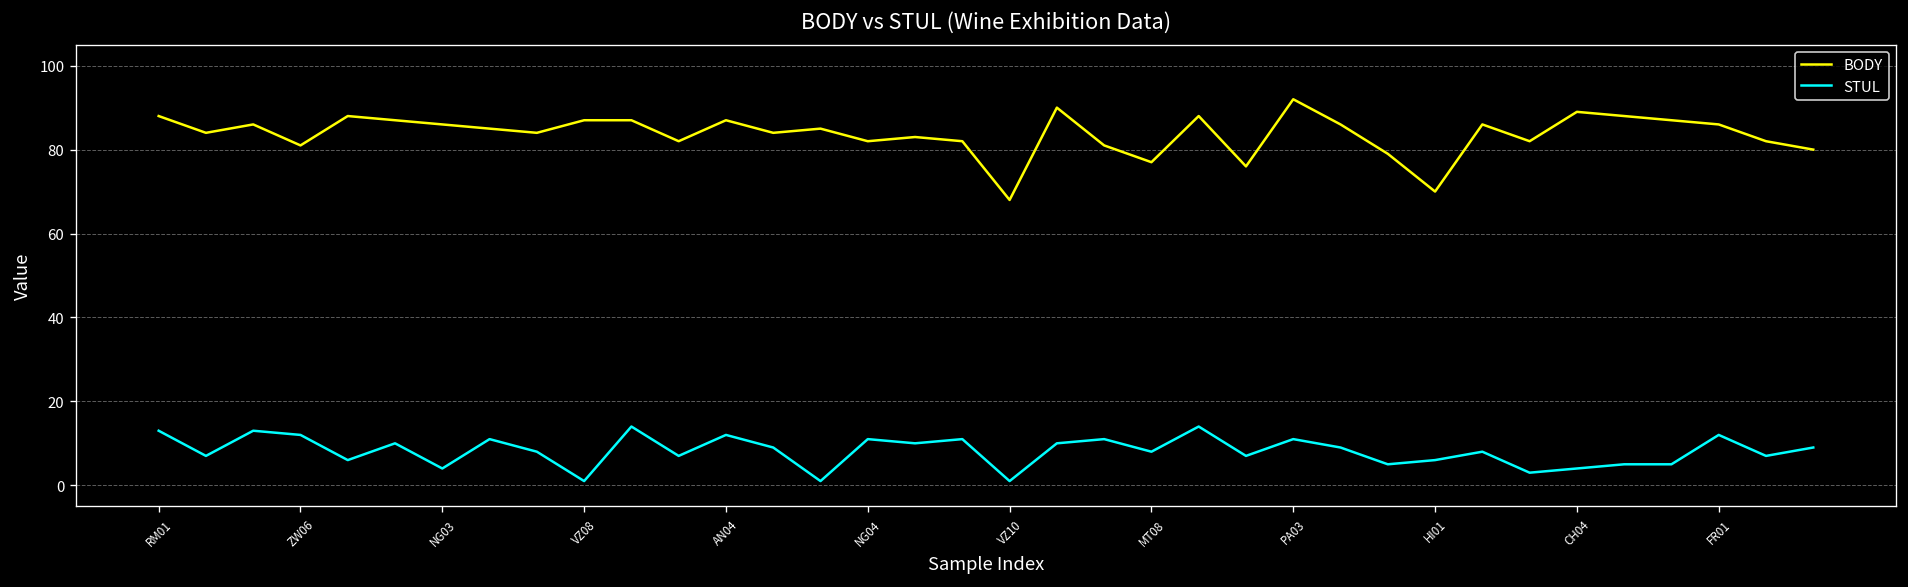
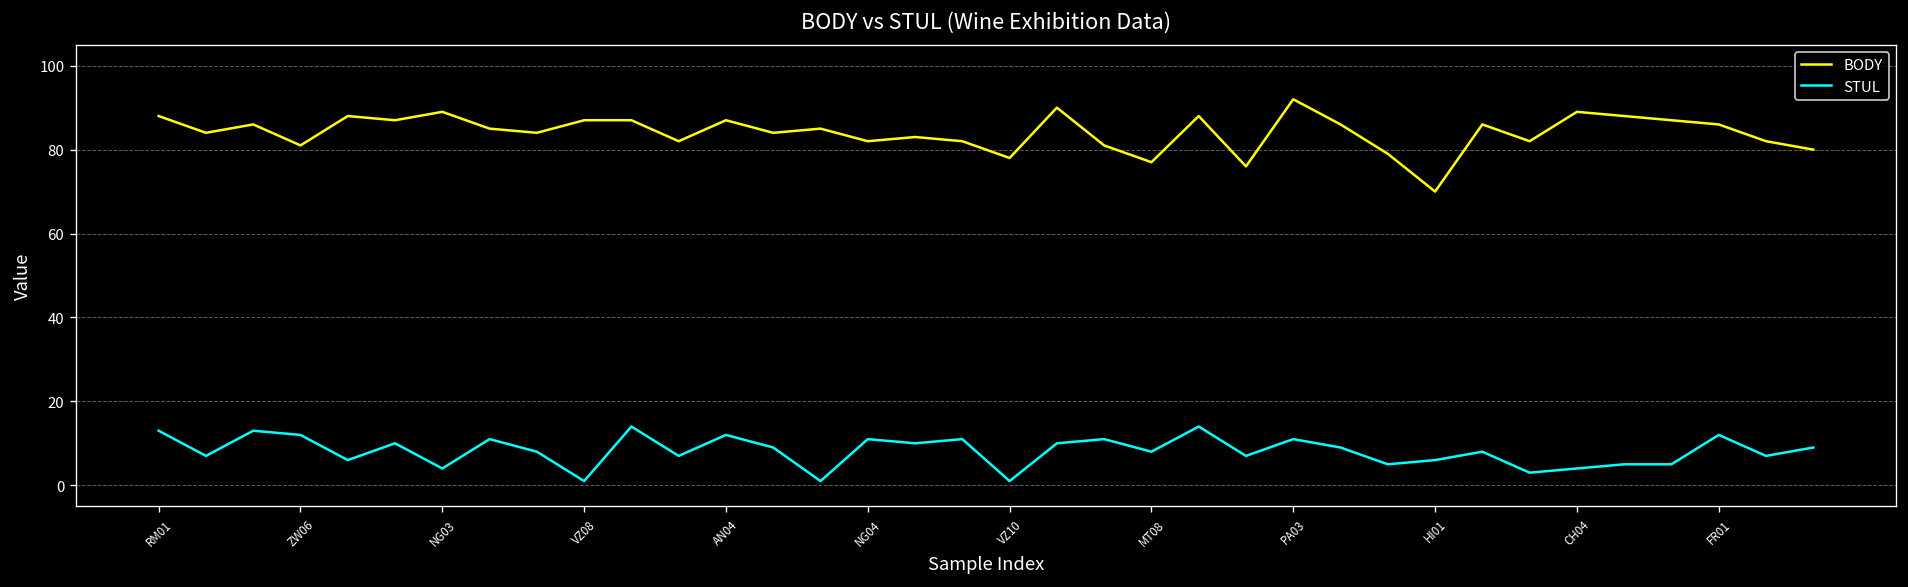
BODY, NG03: 86 -> 89
BODY, VZ10: 68 -> 78
